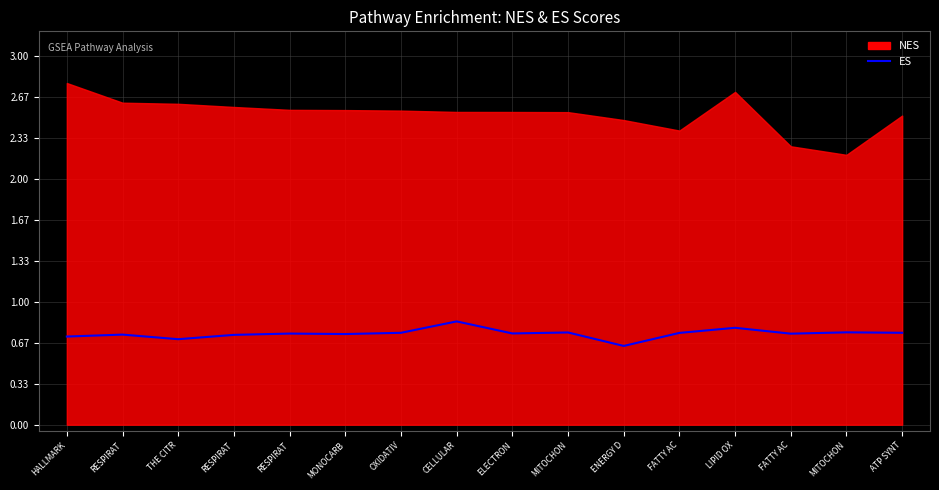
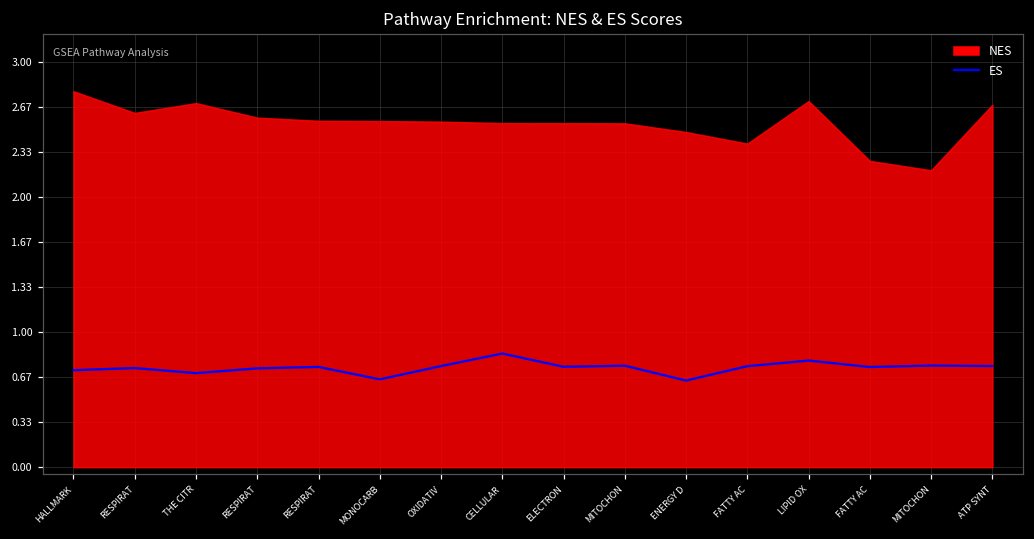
NES, THE CITR: 2.61 -> 2.69
ES, MONOCARB: 0.74 -> 0.65
NES, ATP SYNT: 2.52 -> 2.68
